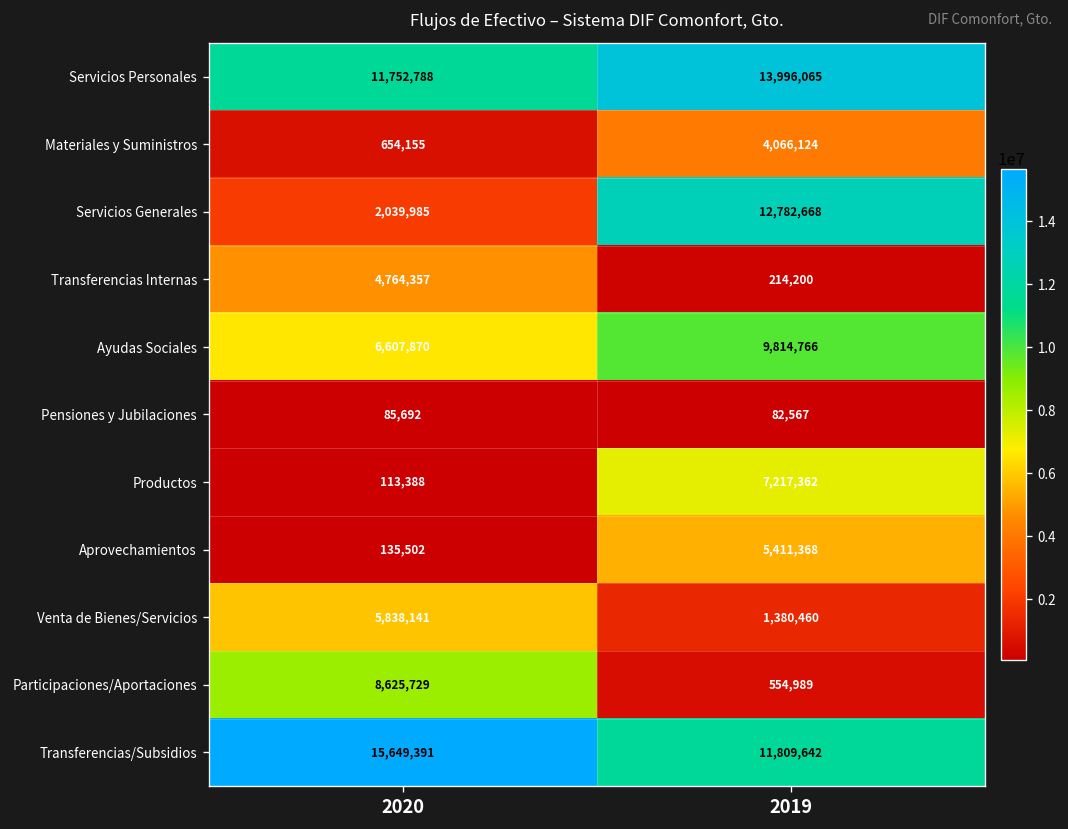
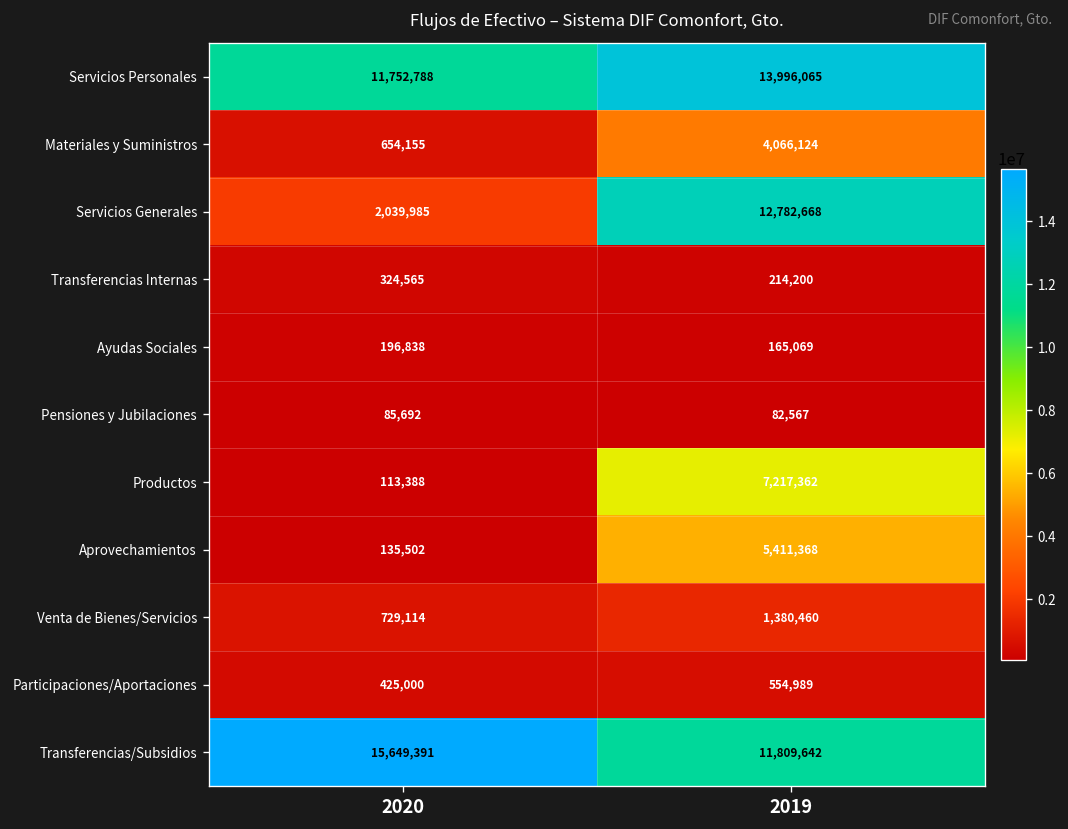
Transferencias Internas, 2020: 4,764,357 -> 324,565
Ayudas Sociales, 2020: 6,607,870 -> 196,838
Ayudas Sociales, 2019: 9,814,766 -> 165,069
Venta de Bienes/Servicios, 2020: 5,838,141 -> 729,114
Participaciones/Aportaciones, 2020: 8,625,729 -> 425,000
